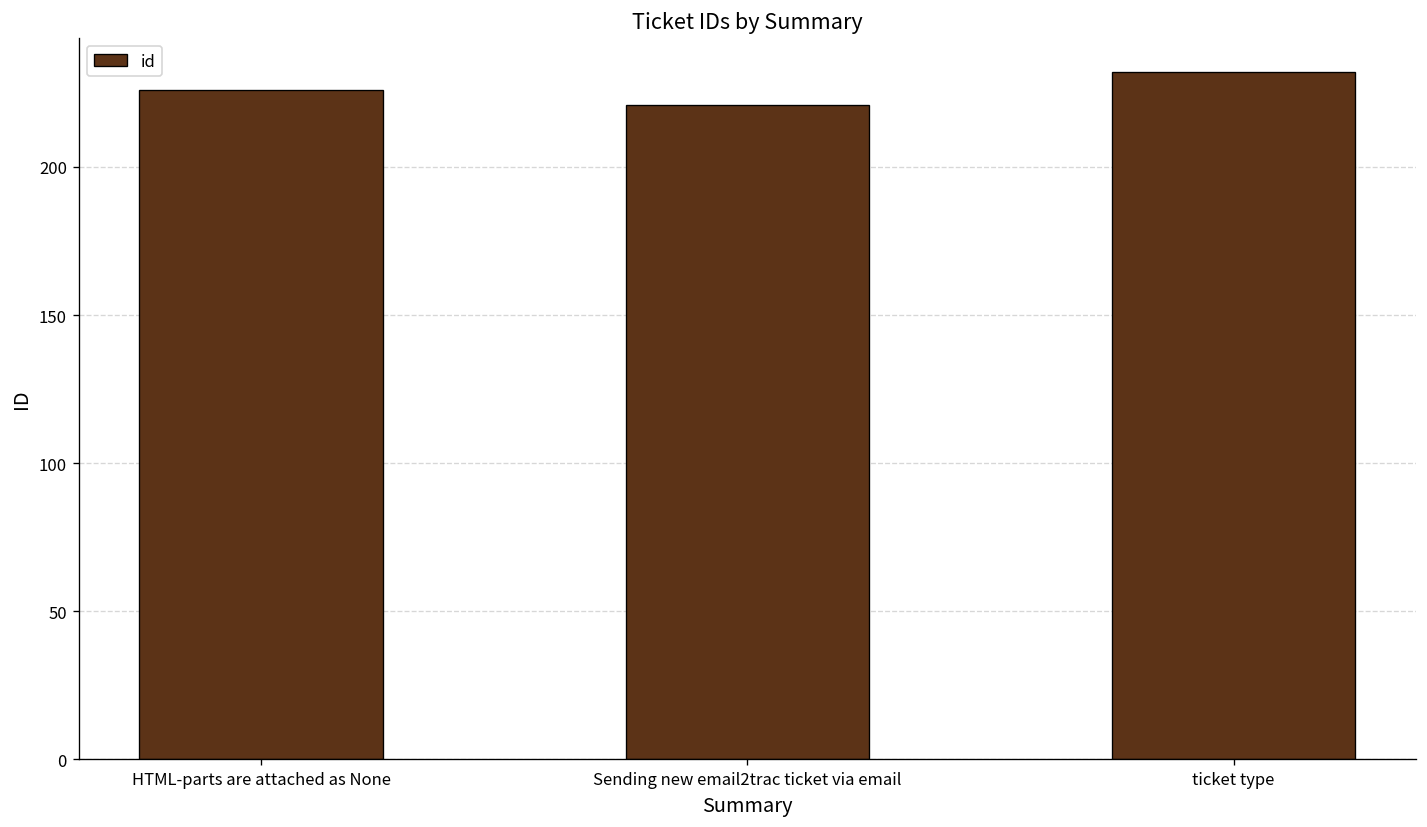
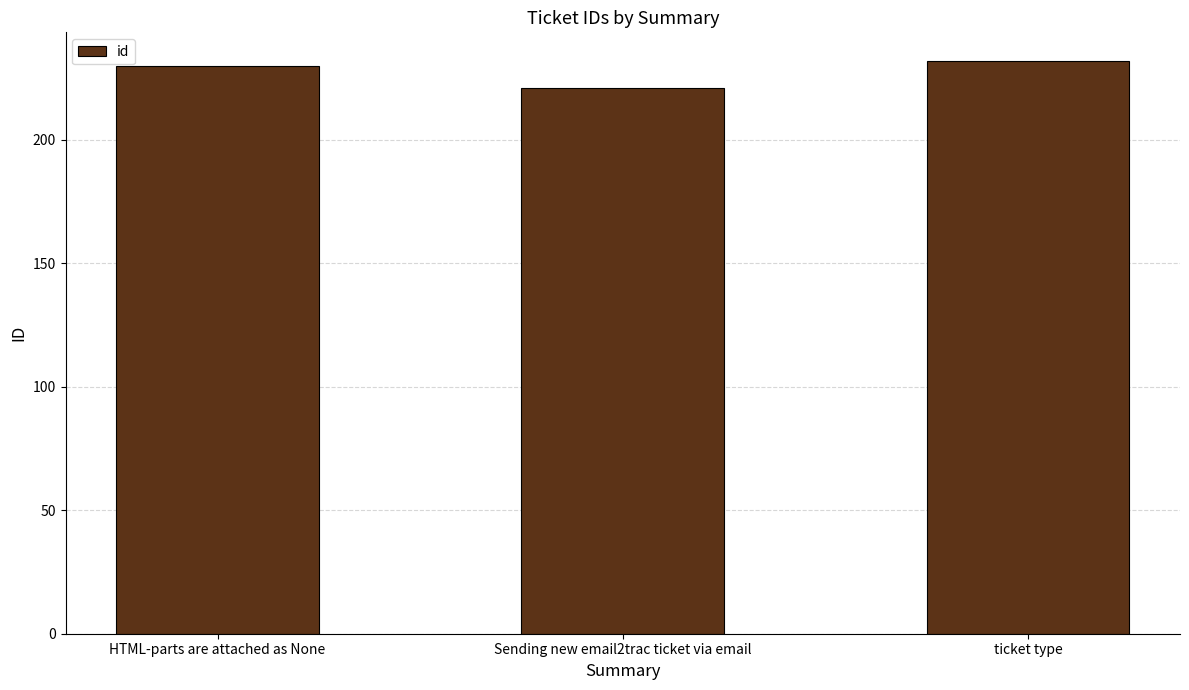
HTML-parts are attached as None: 226 -> 230
